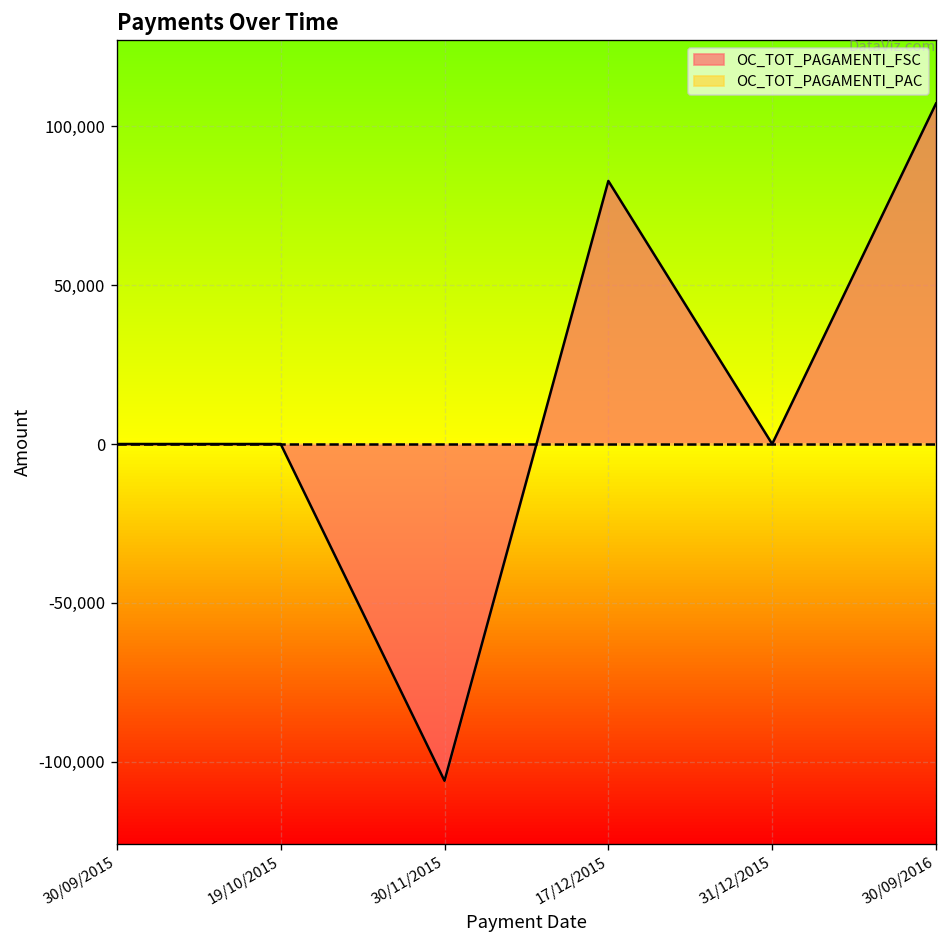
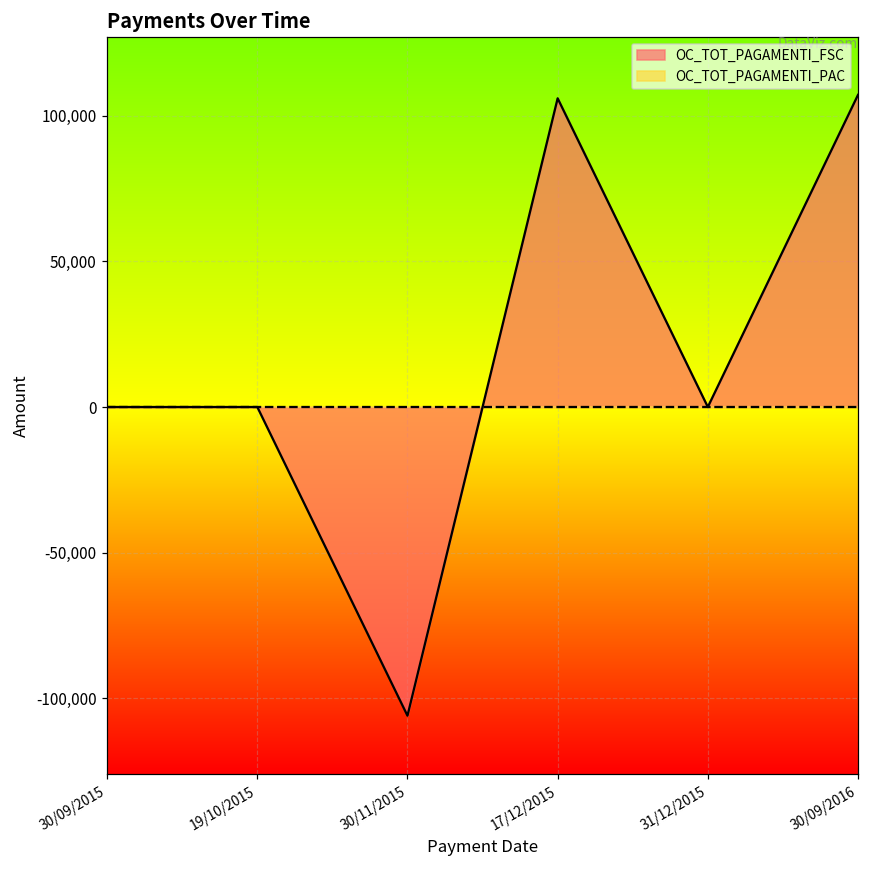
OC_TOT_PAGAMENTI_FSC, 17/12/2015: 83,000 -> 106,000
